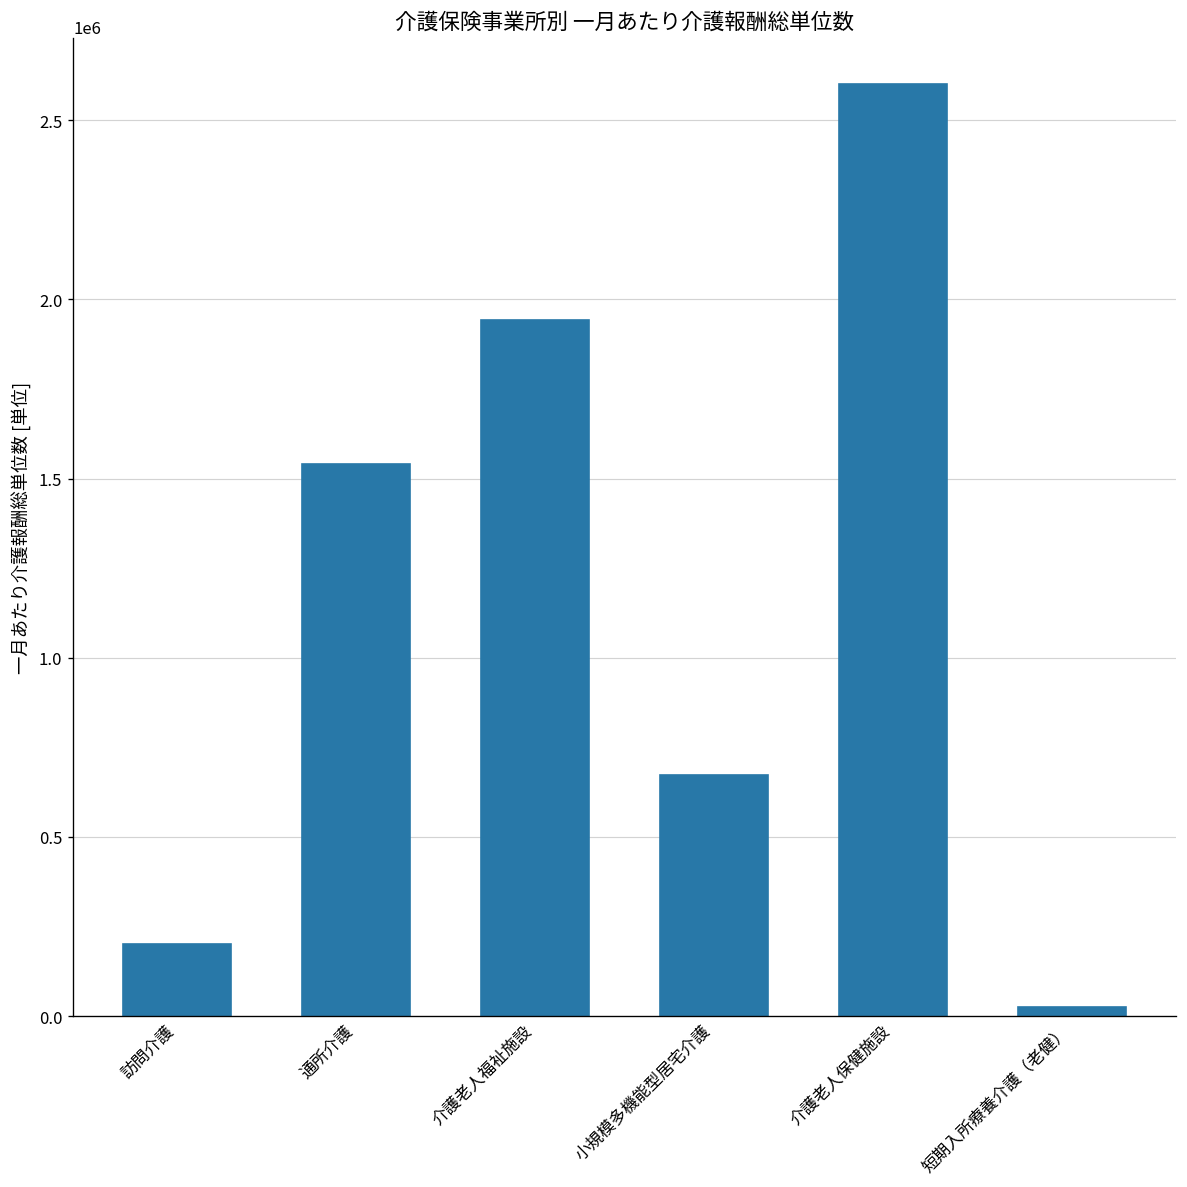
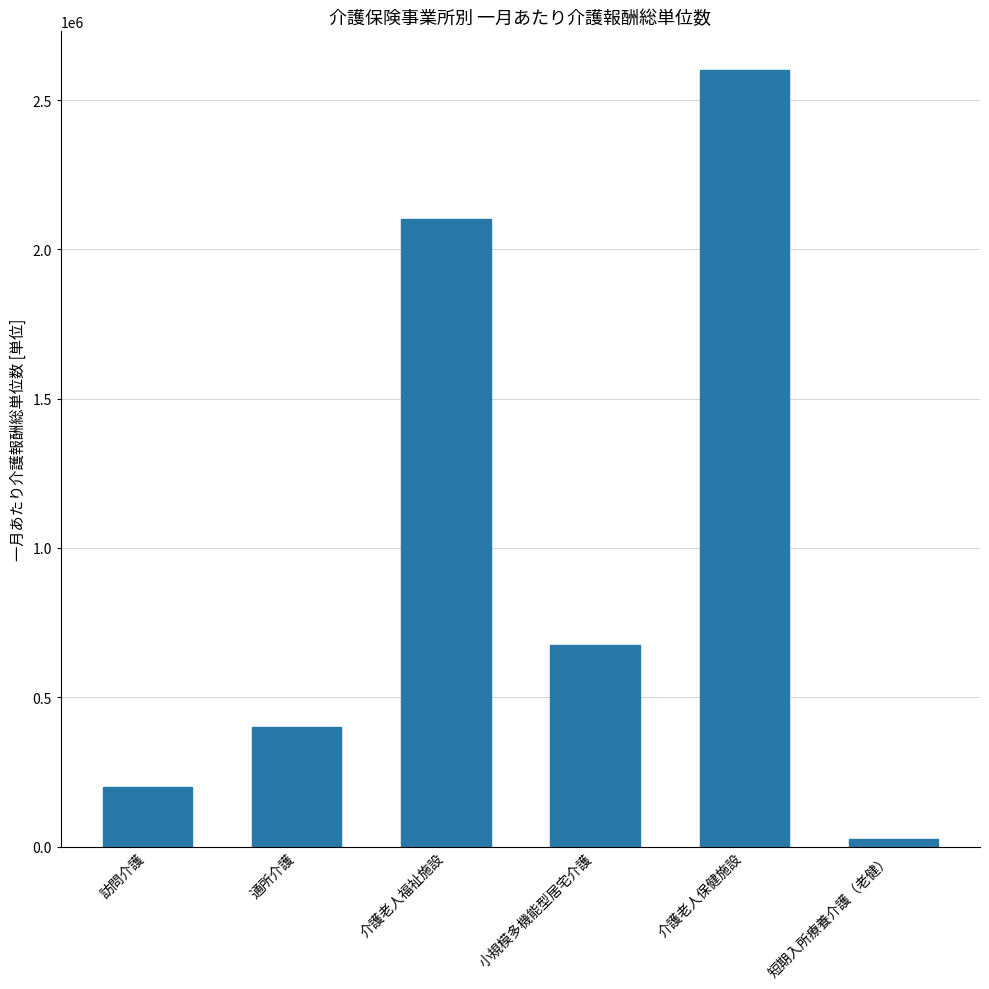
通所介護: 1540000 -> 400000
介護老人福祉施設: 1940000 -> 2100000
